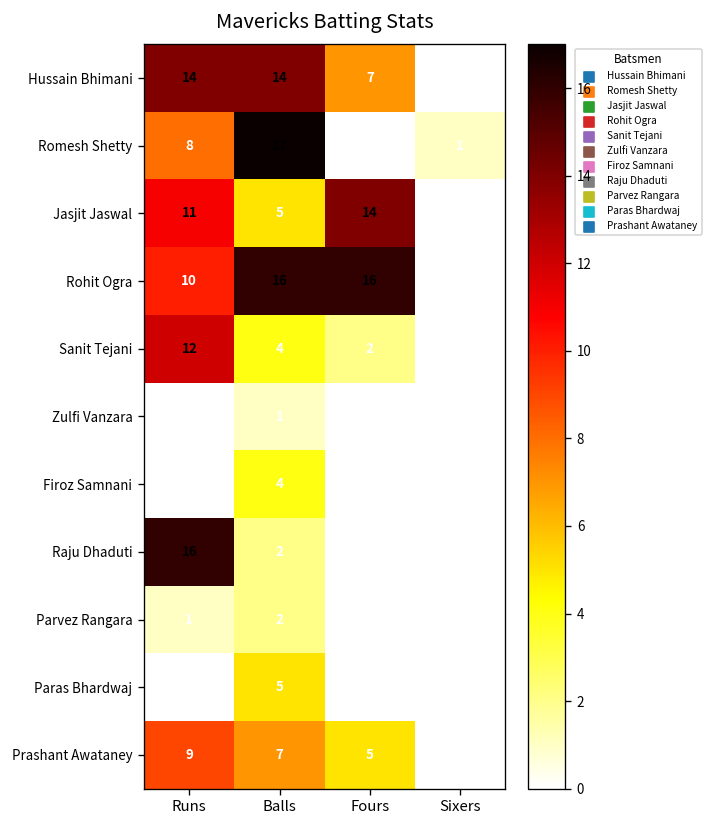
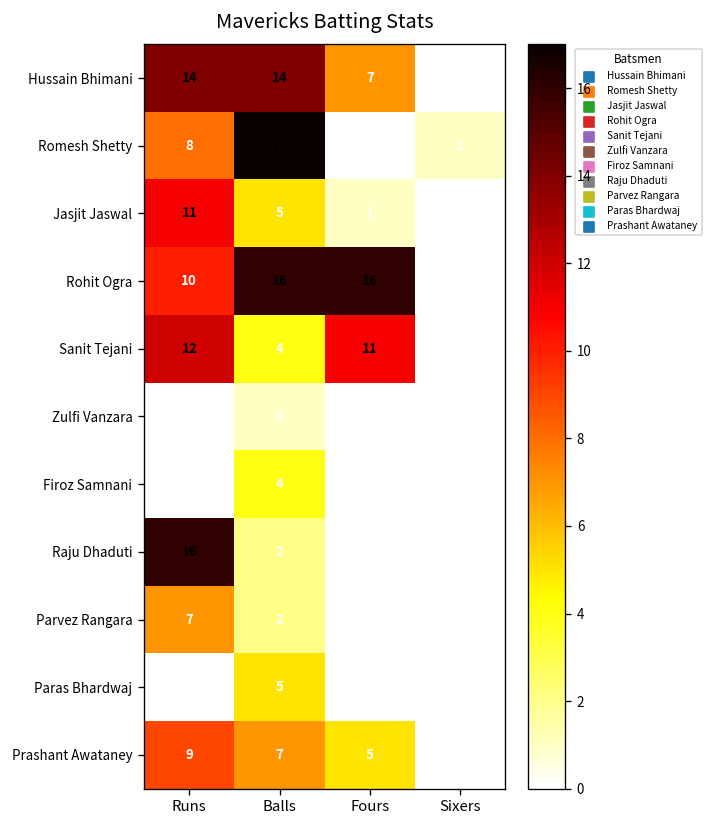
Jasjit Jaswal, Fours: 14 -> 1
Sanit Tejani, Fours: 2 -> 11
Parvez Rangara, Runs: 1 -> 7
